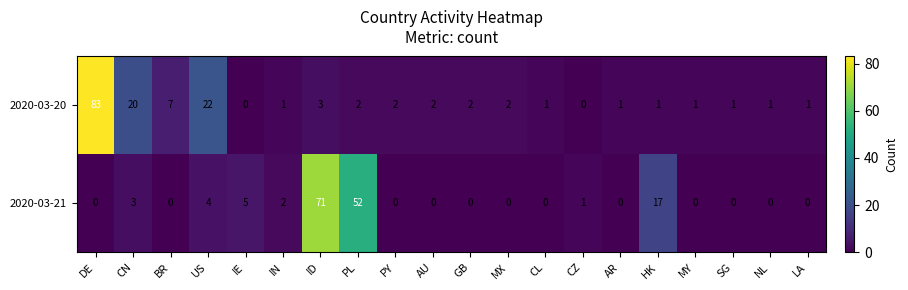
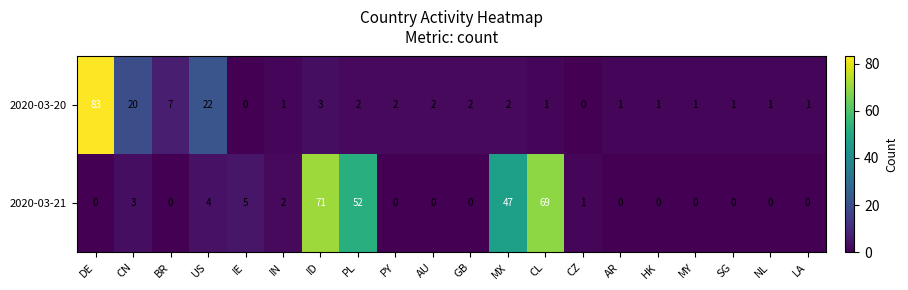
2020-03-21, MX: 0 -> 47
2020-03-21, CL: 0 -> 69
2020-03-21, HK: 17 -> 0
